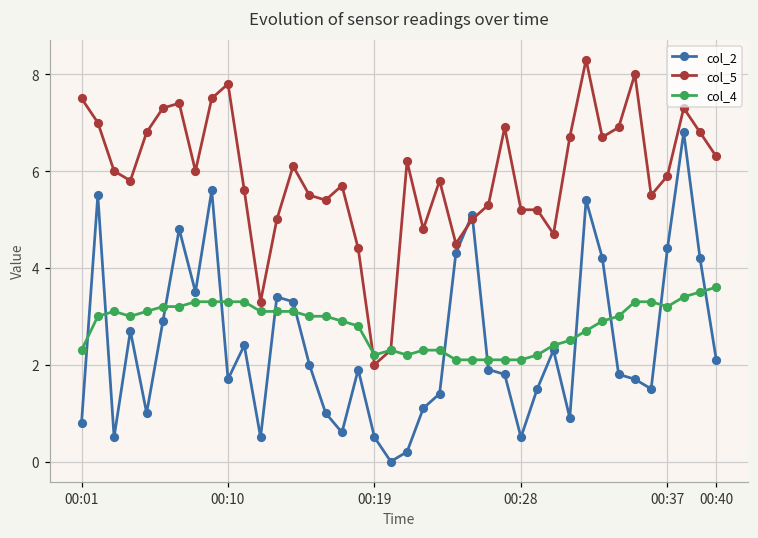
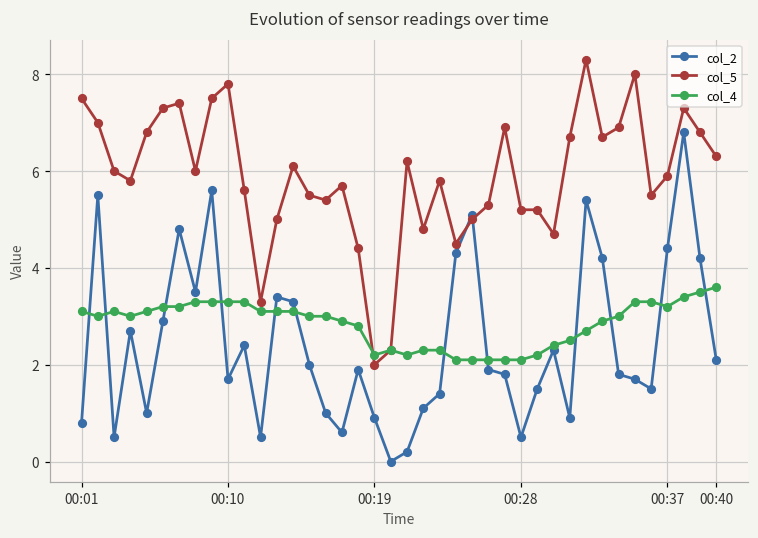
col_4, 00:01: 2.3 -> 3.1
col_2, 00:19: 0.5 -> 0.9
